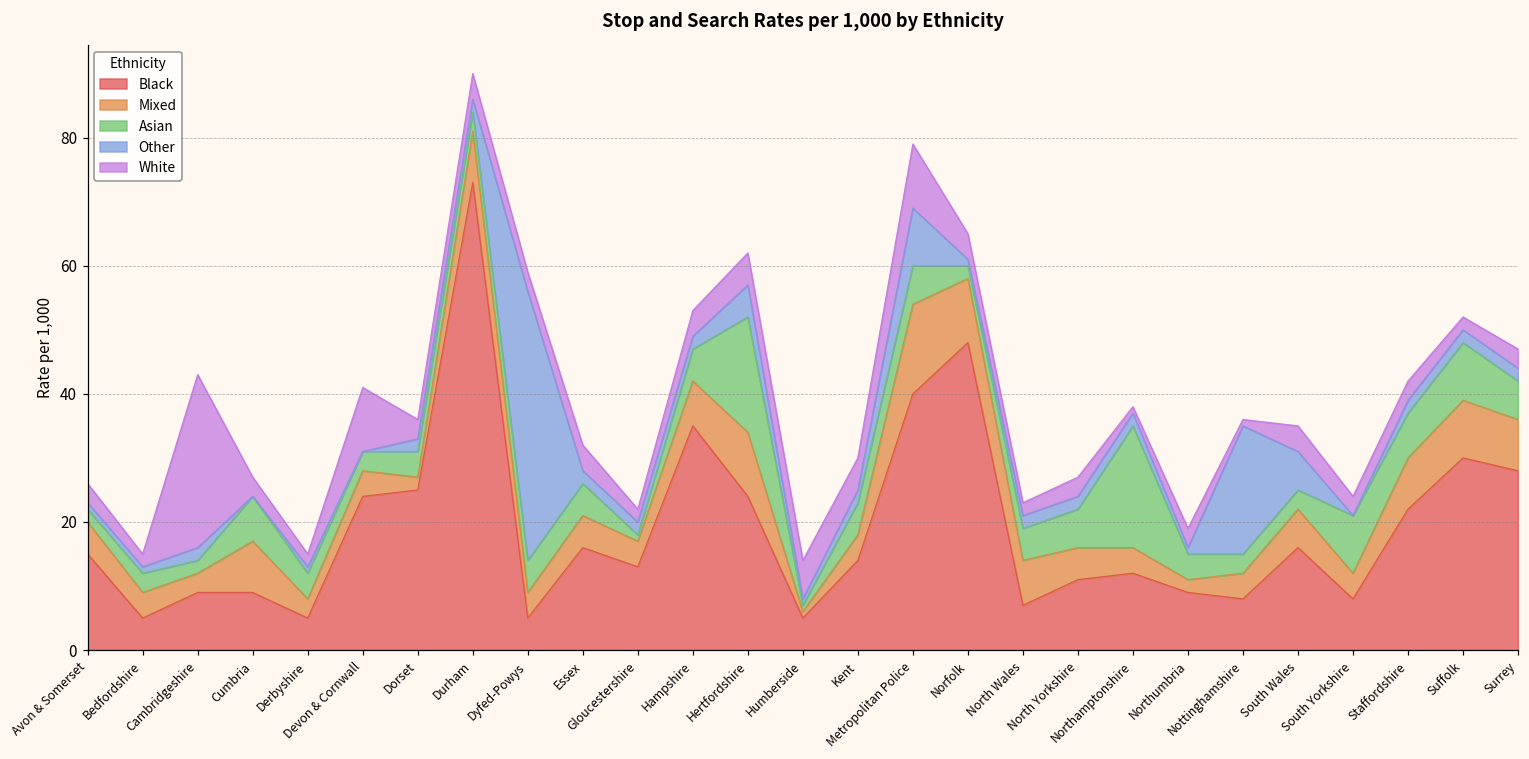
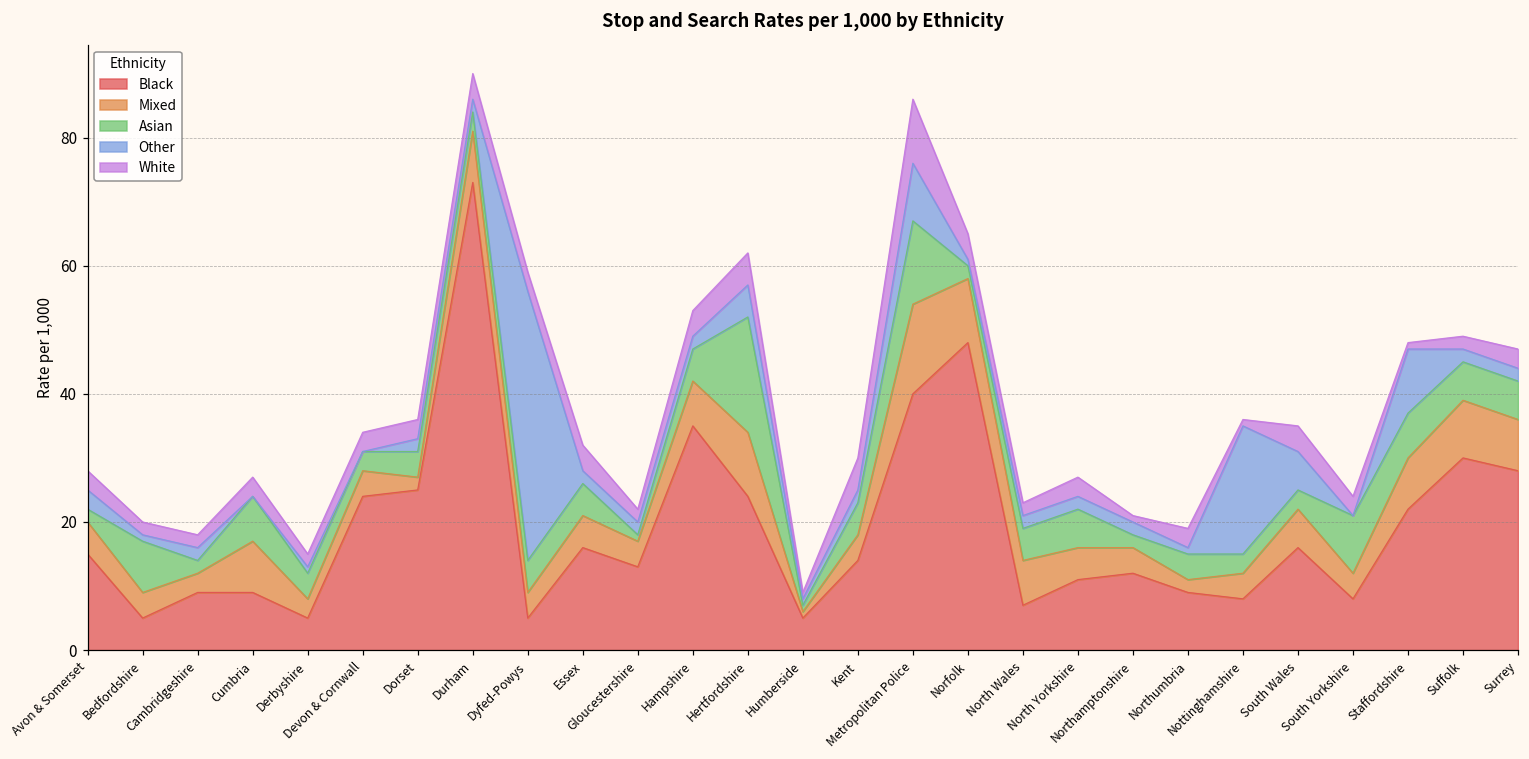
Other, Avon & Somerset: 1 -> 3
Asian, Bedfordshire: 3 -> 8
White, Cambridgeshire: 27 -> 2
White, Devon & Cornwall: 10 -> 3
White, Humberside: 6 -> 1
Asian, Metropolitan Police: 6 -> 13
Asian, Northamptonshire: 19 -> 2
Other, Staffordshire: 2 -> 10
White, Staffordshire: 3 -> 1
Asian, Suffolk: 9 -> 6
